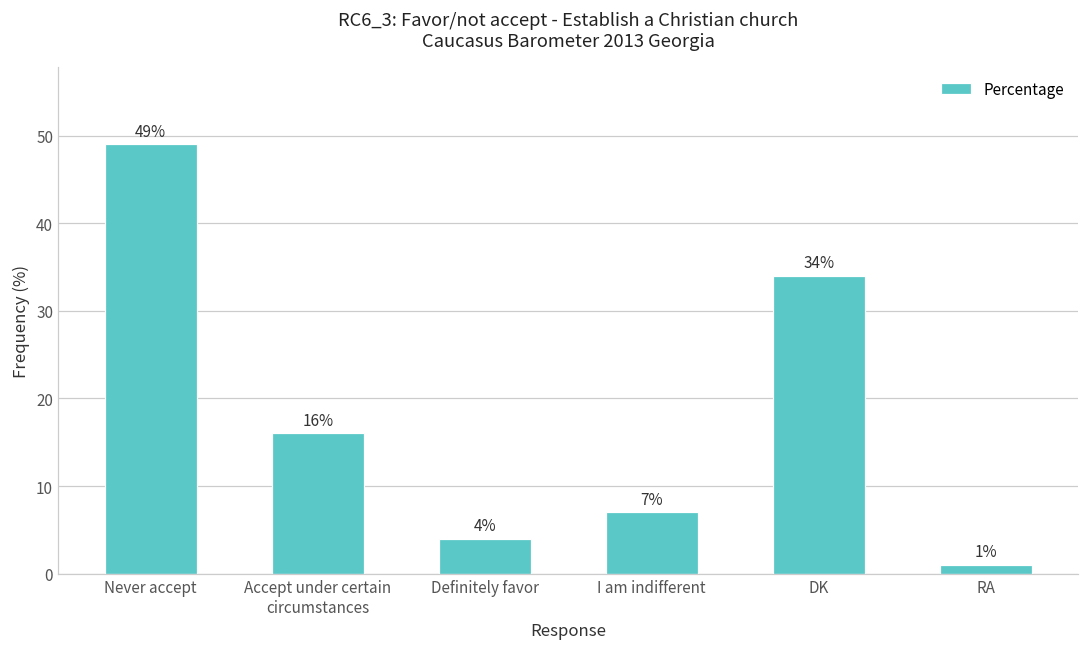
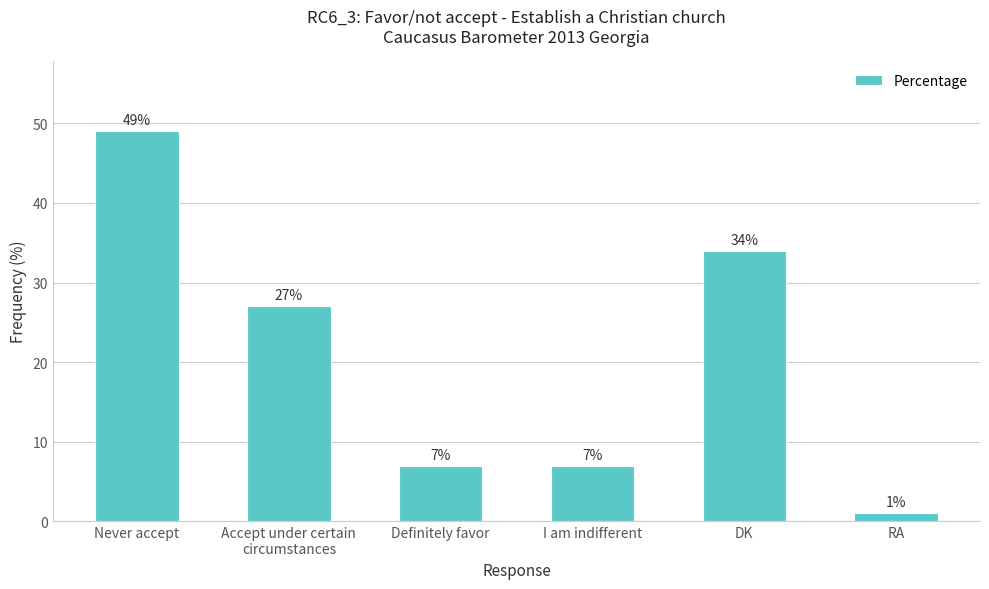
Accept under certain circumstances: 16% -> 27%
Definitely favor: 4% -> 7%
